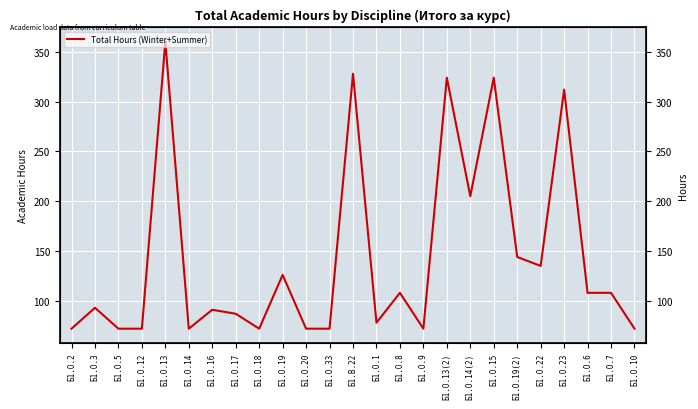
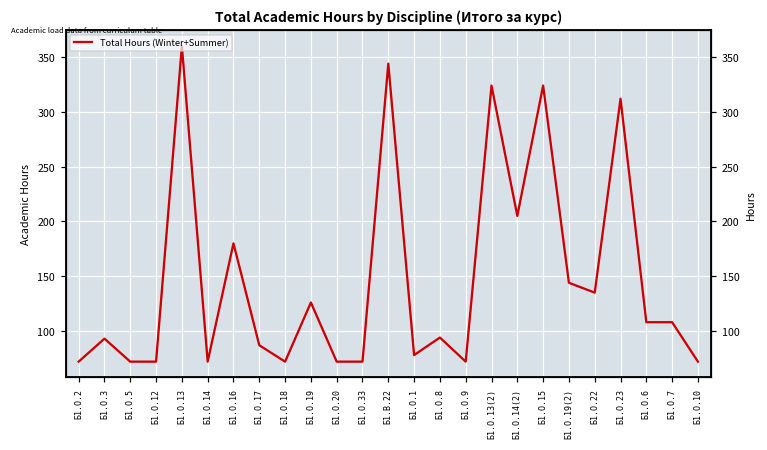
Б1.О.16: 90 -> 180
Б1.В.22: 330 -> 340
Б1.О.8: 110 -> 90
